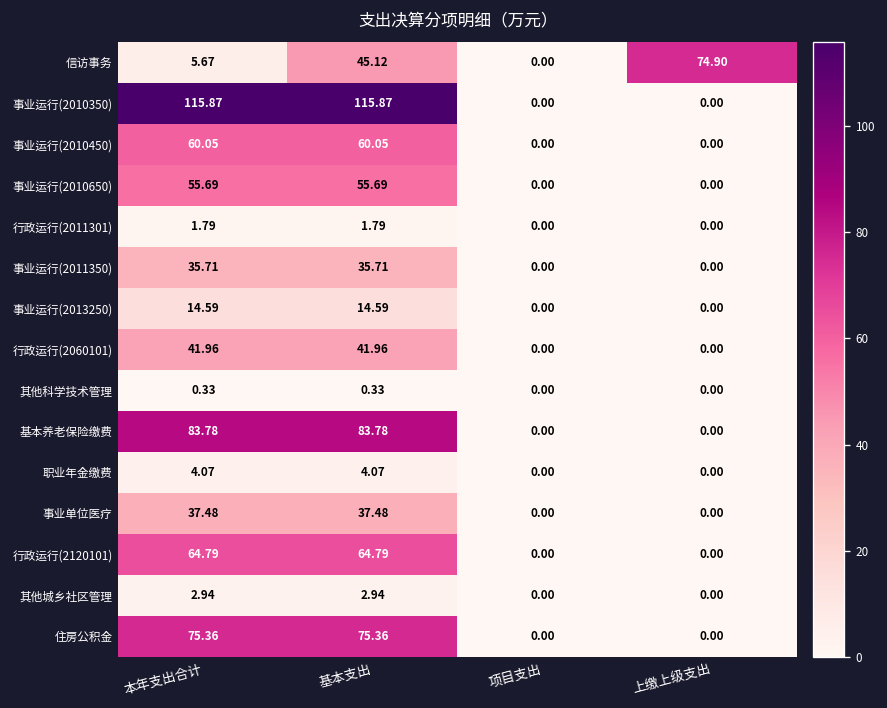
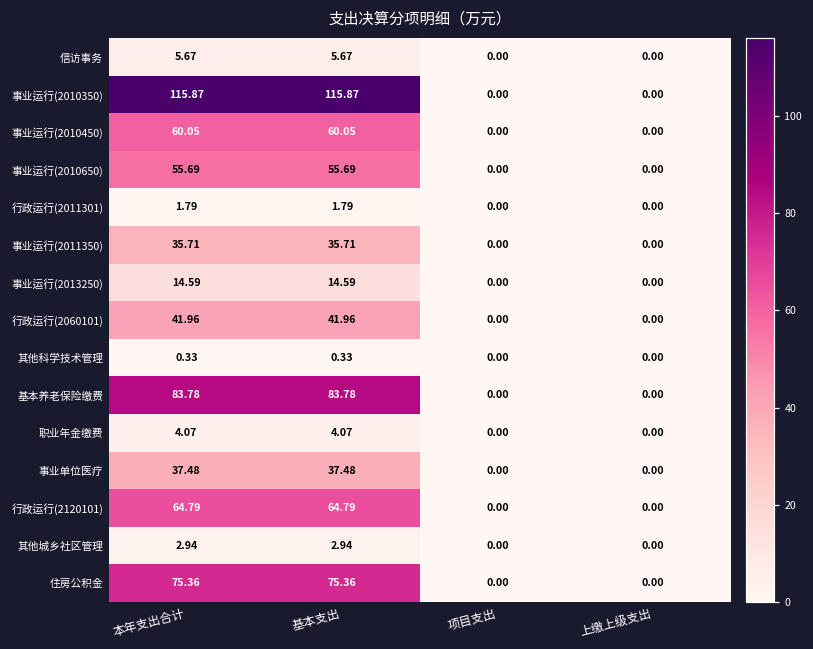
信访事务, 基本支出: 45.12 -> 5.67
信访事务, 上缴上级支出: 74.90 -> 0.00
